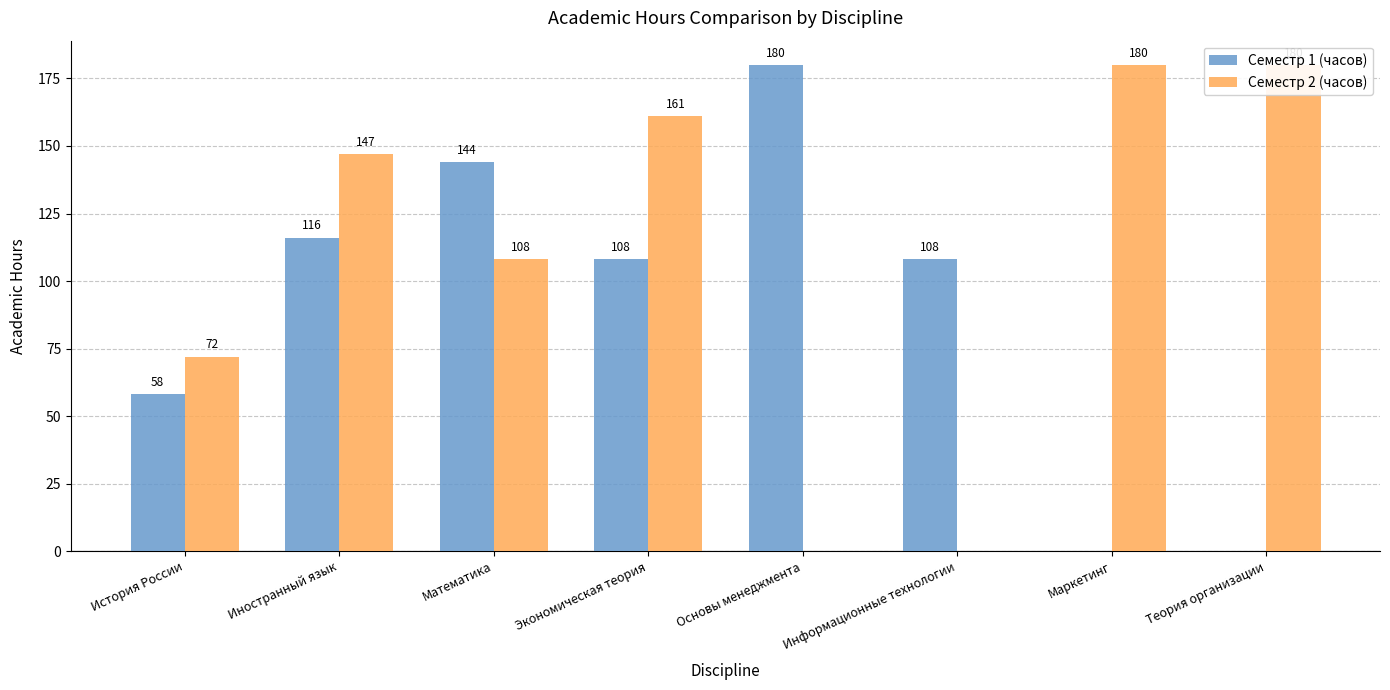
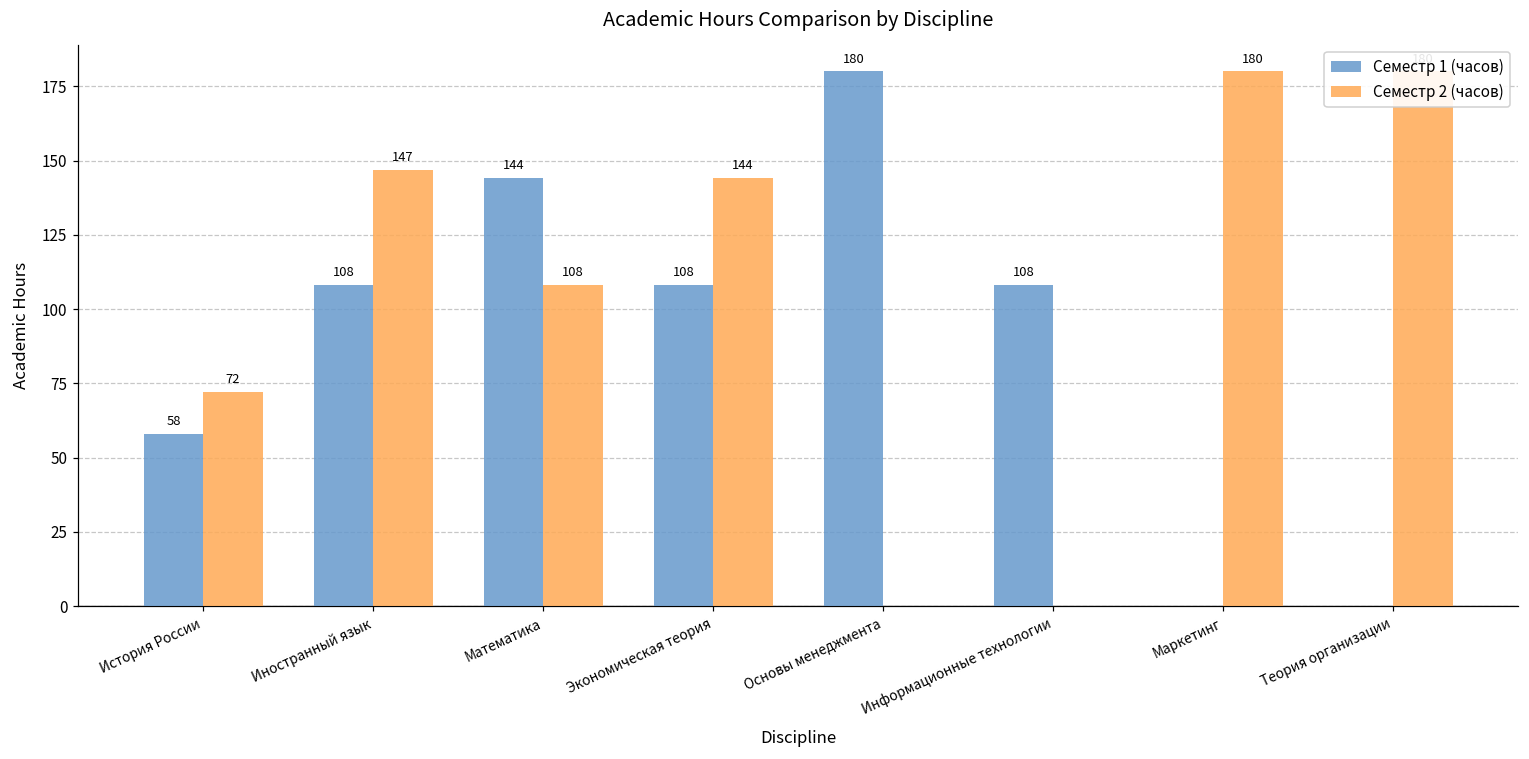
Семестр 1 (часов), Иностранный язык: 116 -> 108
Семестр 2 (часов), Экономическая теория: 161 -> 144
